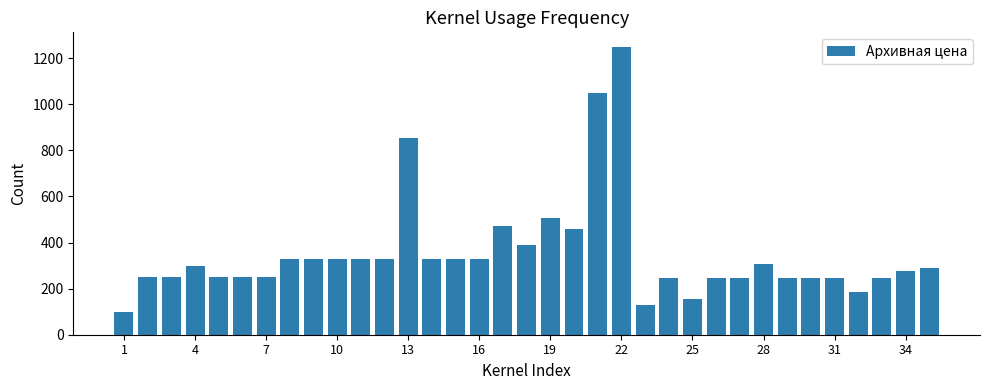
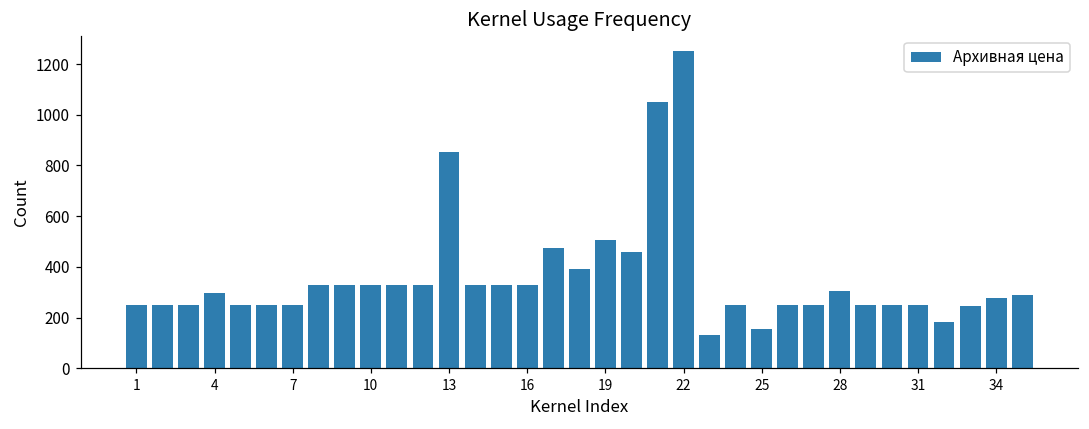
1: 100 -> 250
